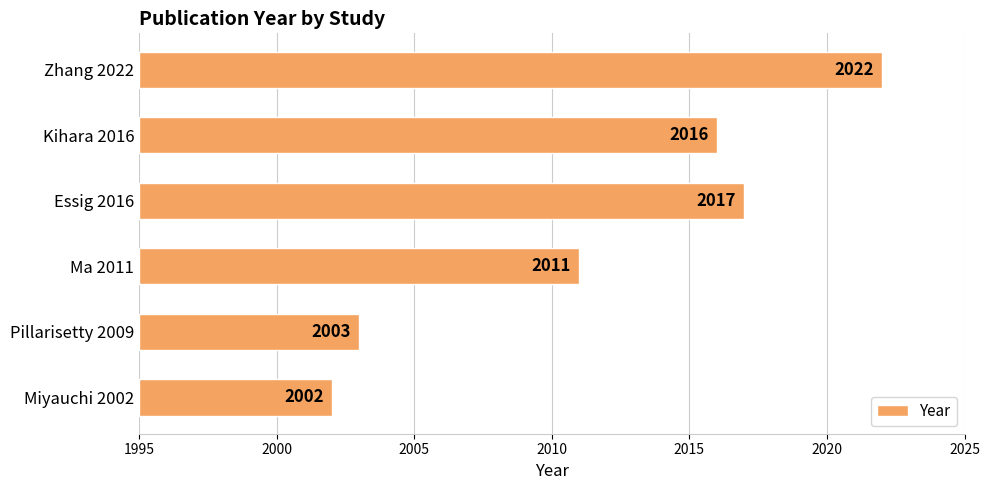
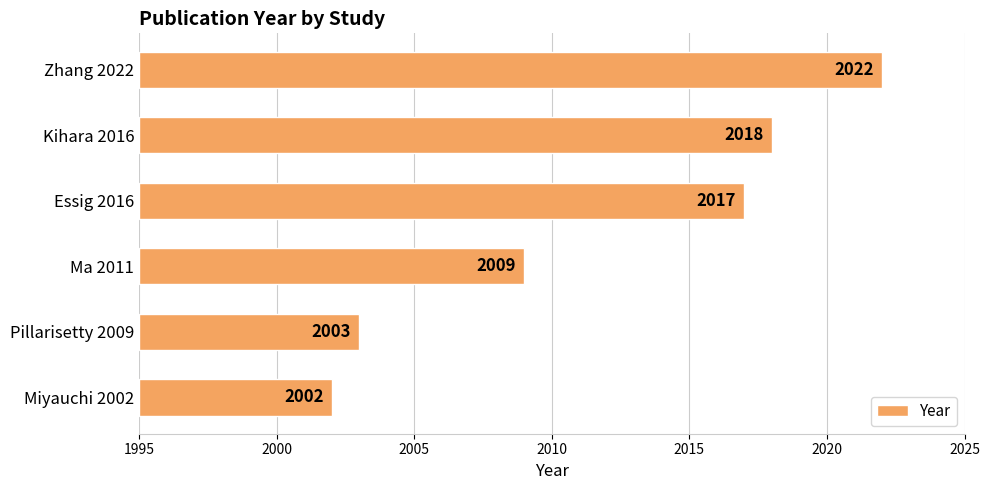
Kihara 2016: 2016 -> 2018
Ma 2011: 2011 -> 2009
